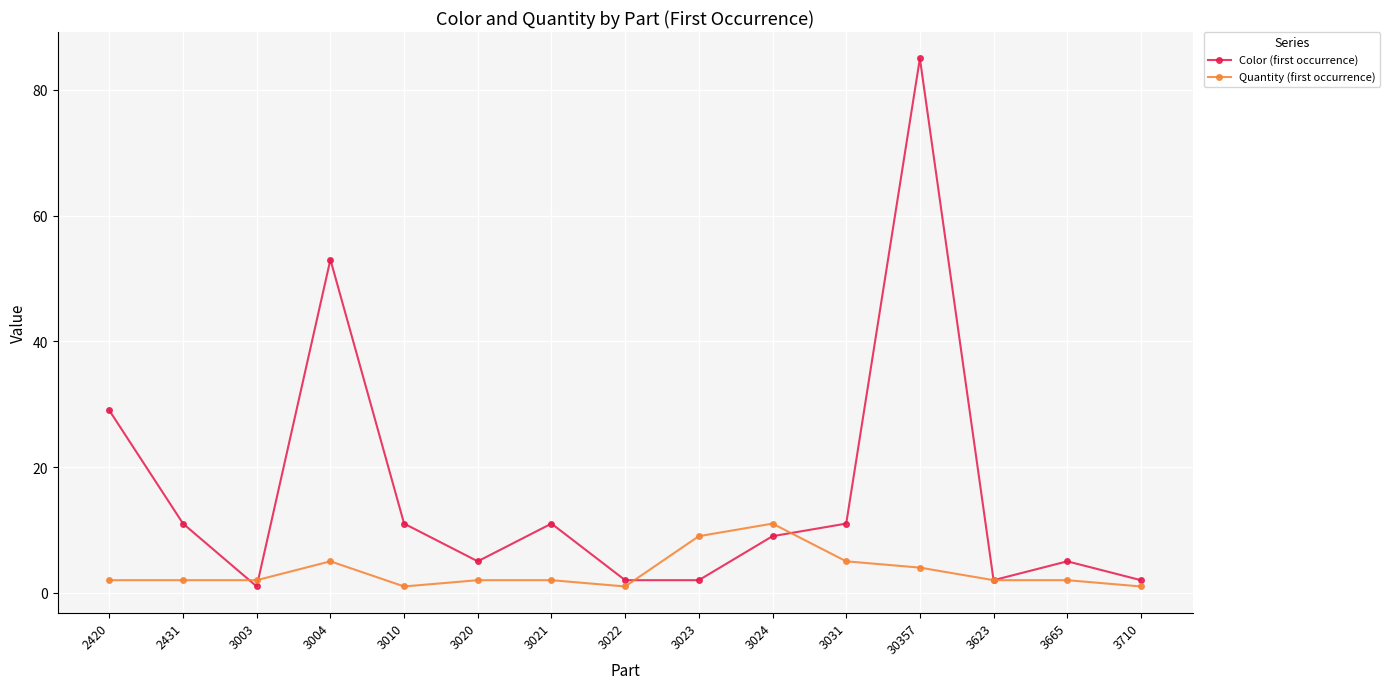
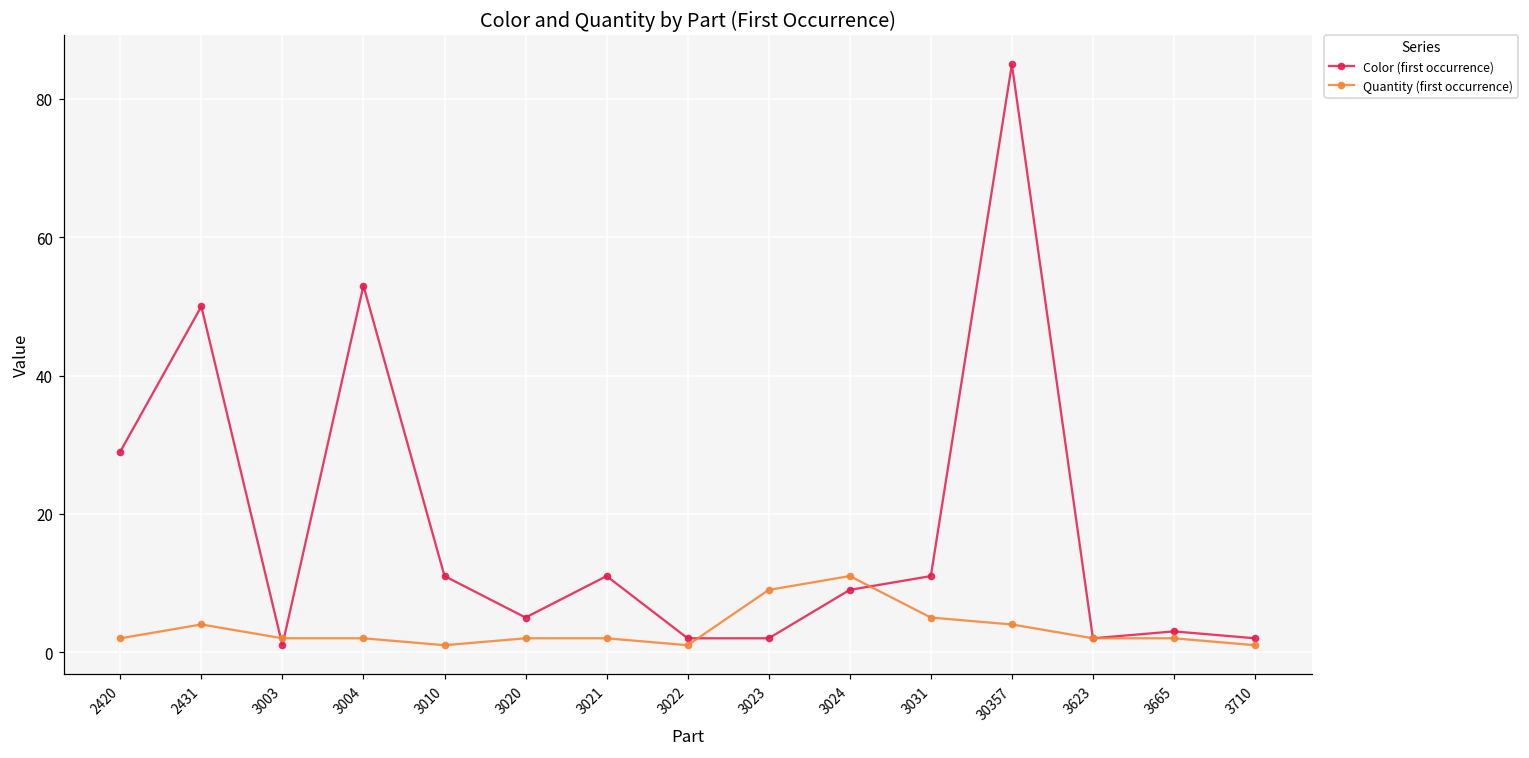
Color (first occurrence), 2431: 11 -> 50
Quantity (first occurrence), 2431: 2 -> 4
Quantity (first occurrence), 3004: 5 -> 2
Color (first occurrence), 3665: 5 -> 3
